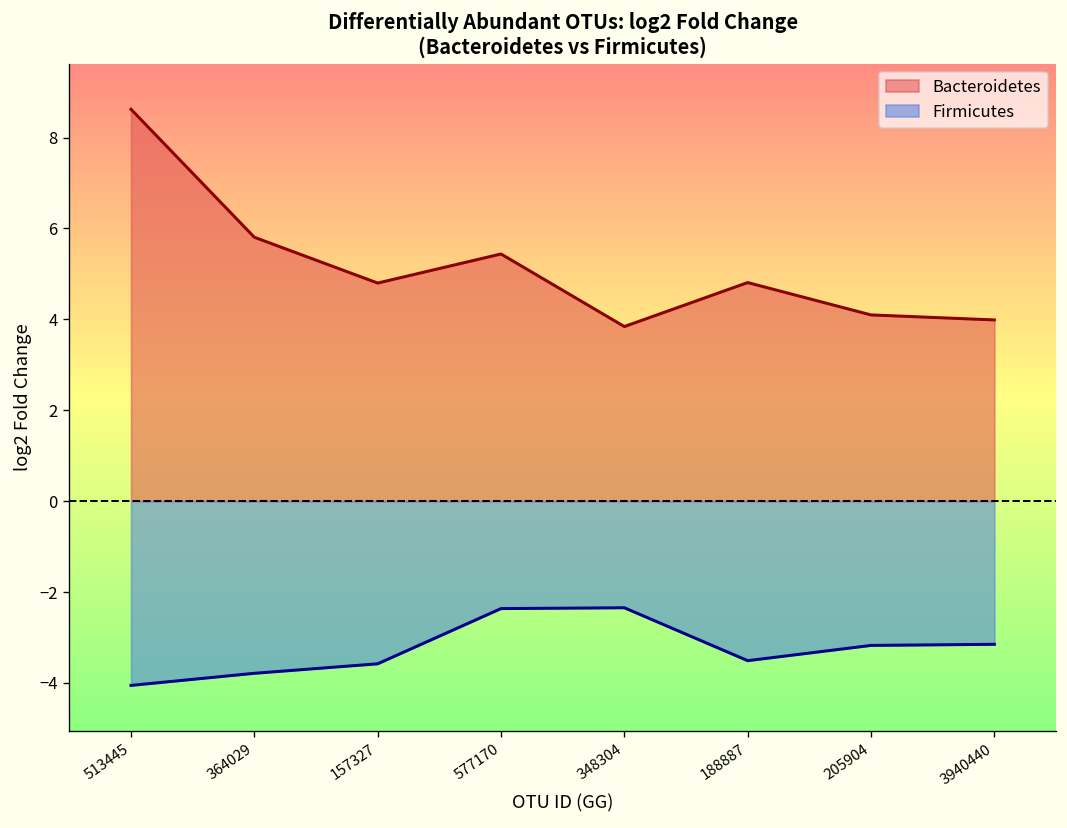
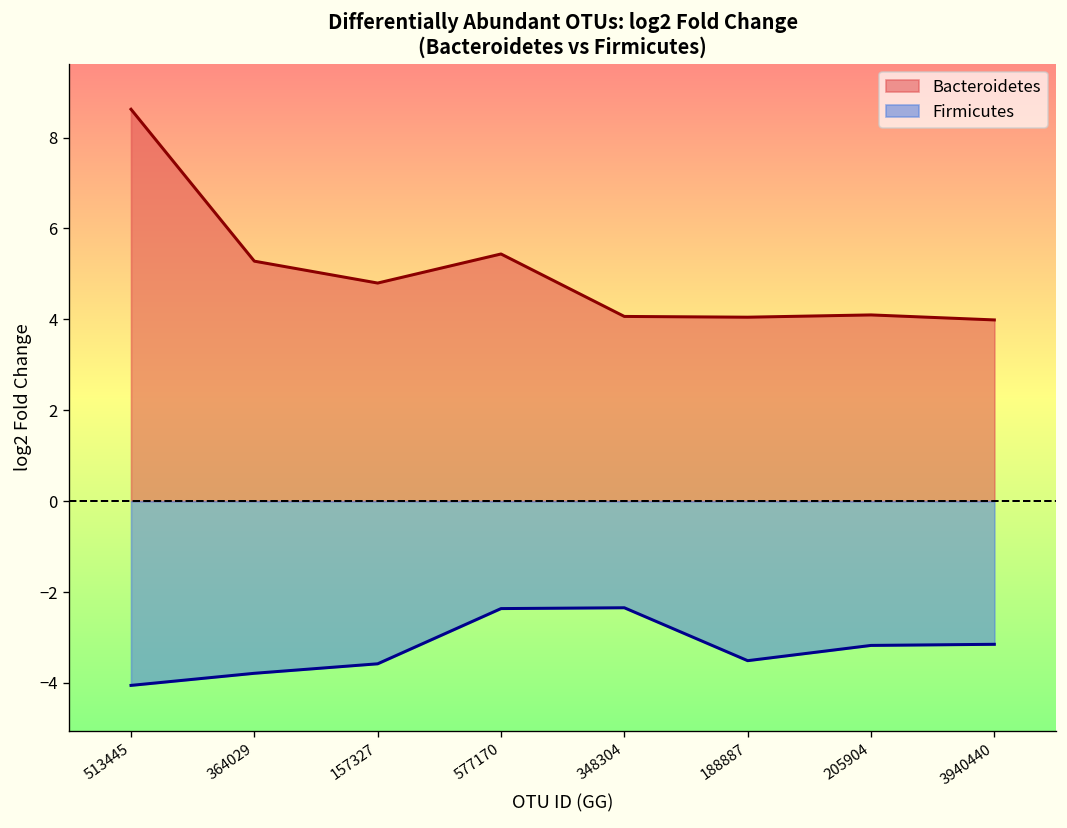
Bacteroidetes, 364029: 5.8 -> 5.3
Bacteroidetes, 348304: 3.8 -> 4.1
Bacteroidetes, 188887: 4.8 -> 4.0
